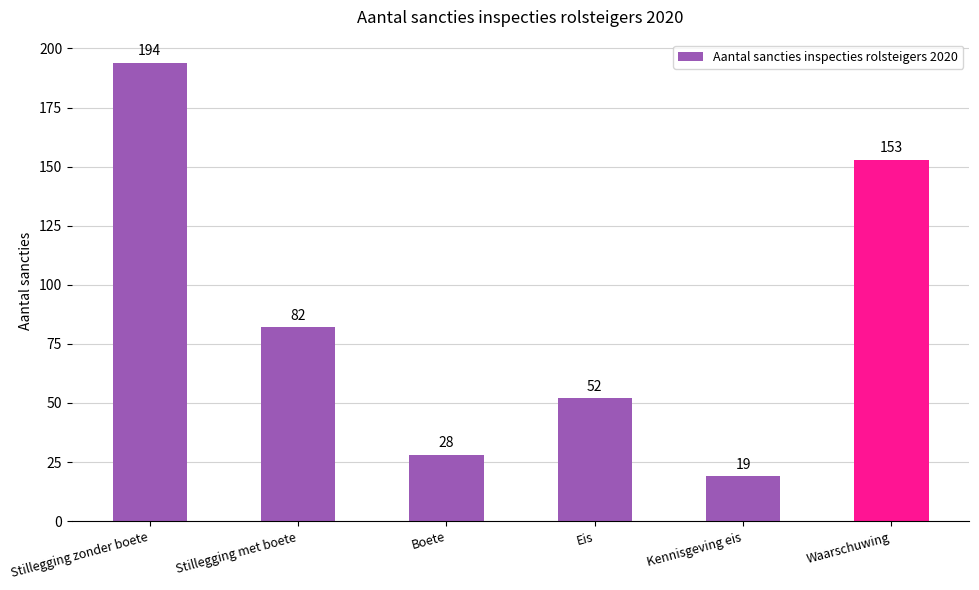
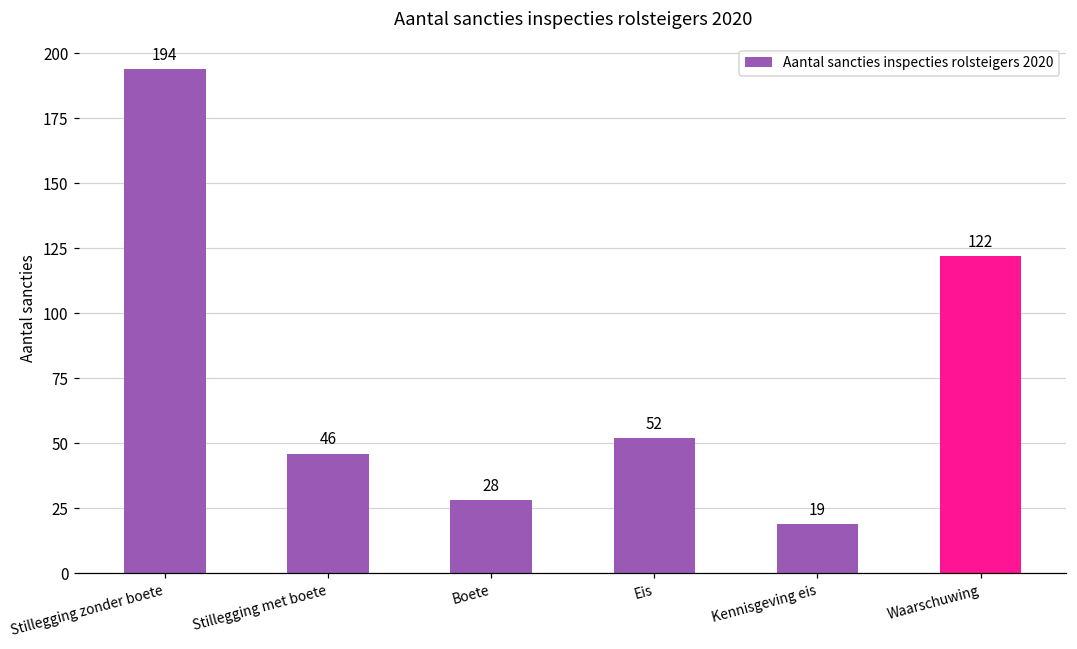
Stillegging met boete: 82 -> 46
Waarschuwing: 153 -> 122
